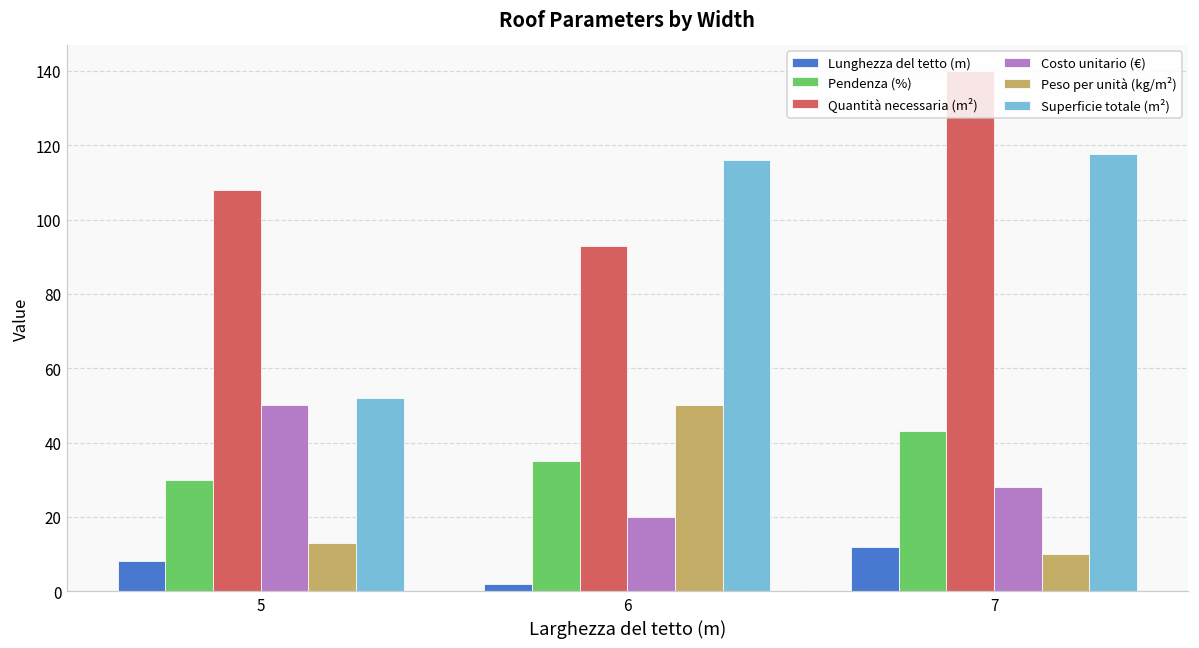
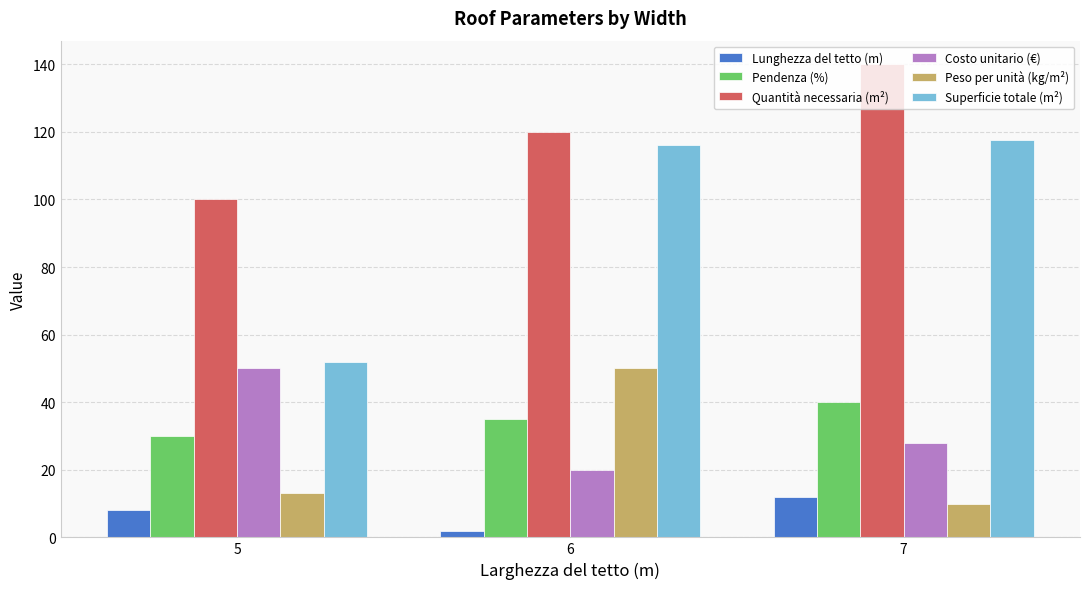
Quantità necessaria (m²), 5: 108 -> 100
Quantità necessaria (m²), 6: 93 -> 120
Pendenza (%), 7: 43 -> 40
